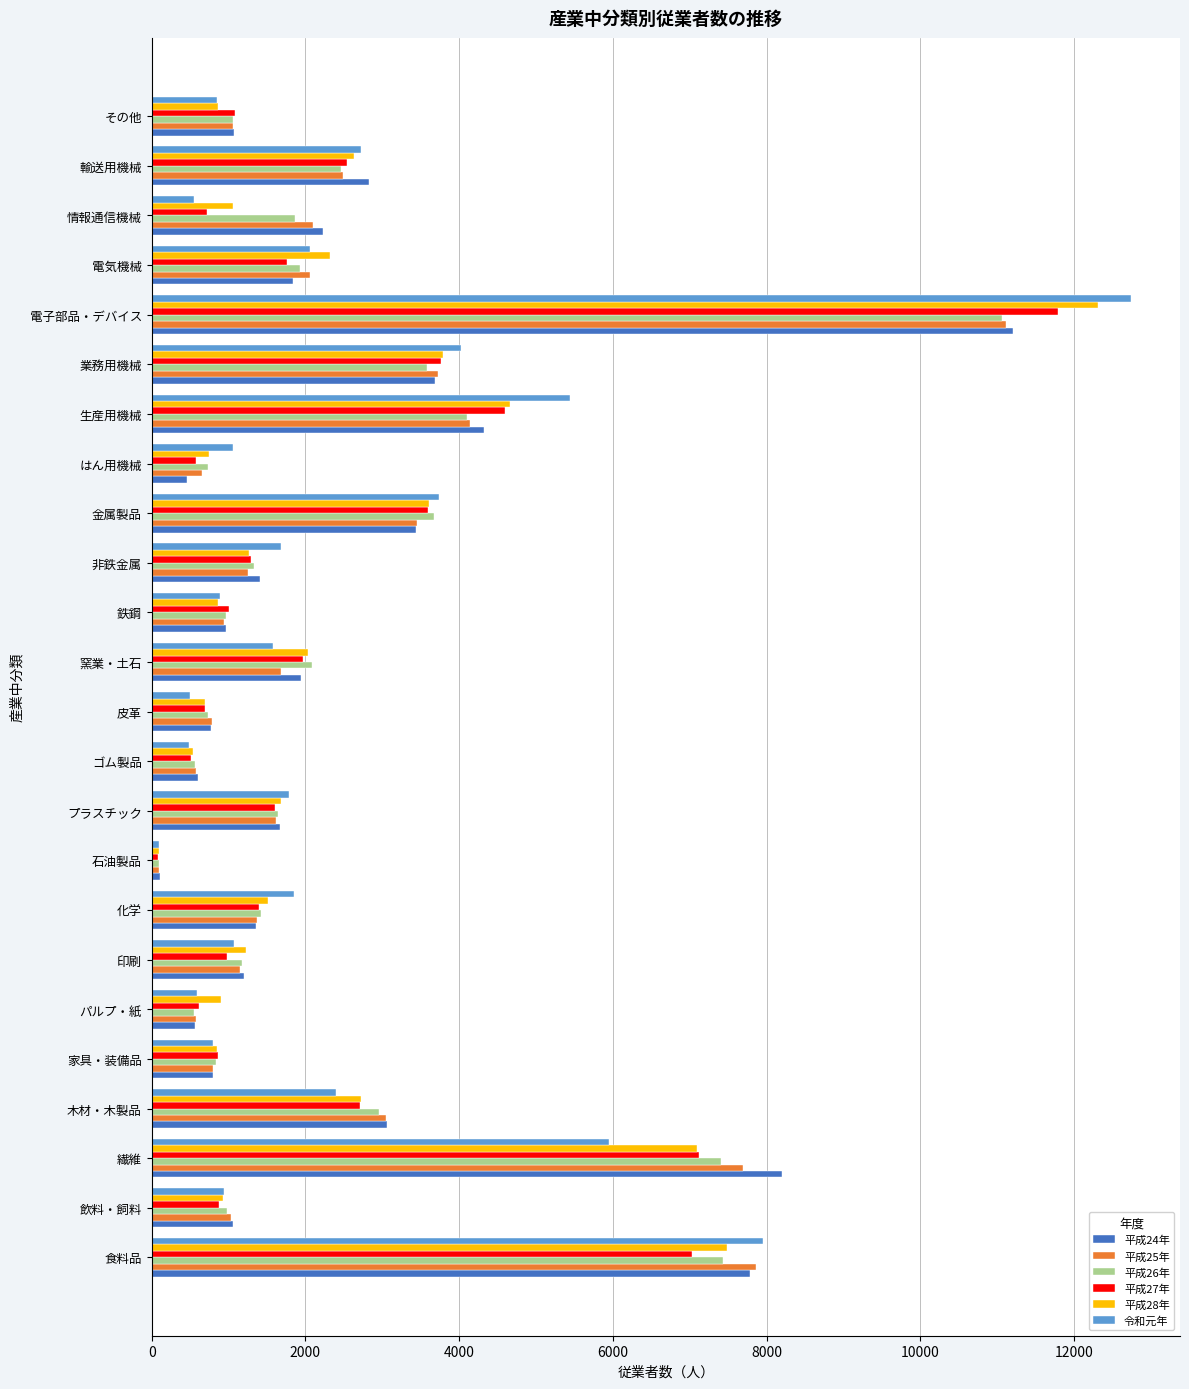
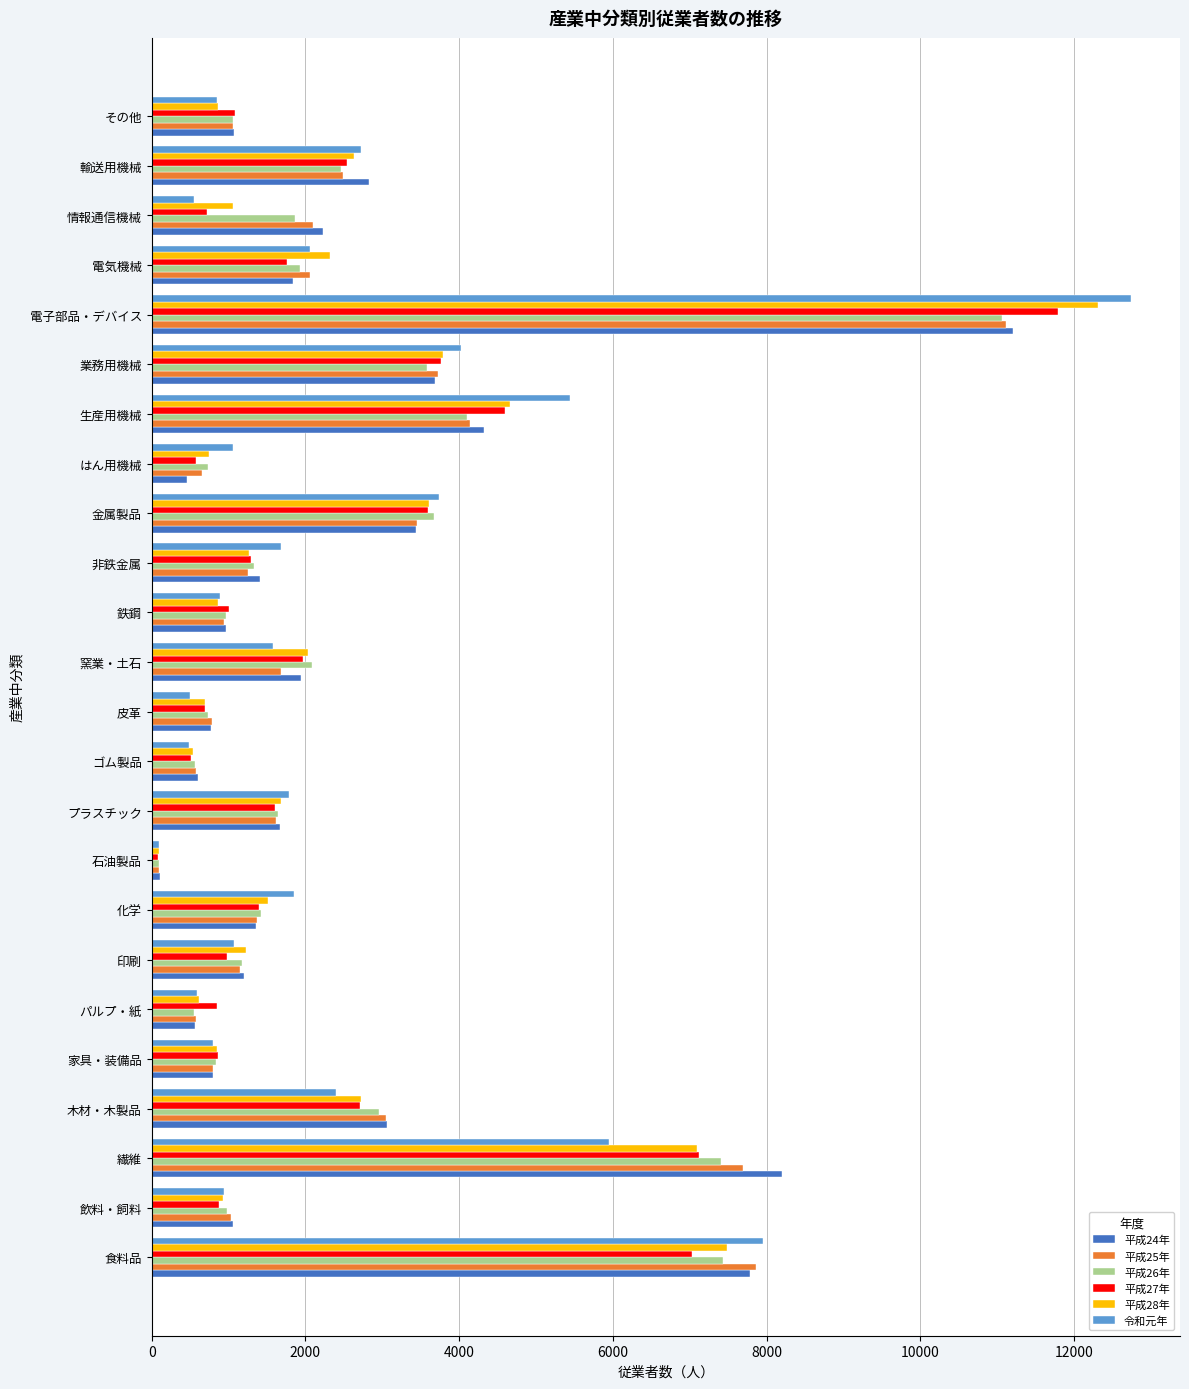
平成28年, パルプ・紙: 900 -> 600
平成27年, パルプ・紙: 600 -> 900
